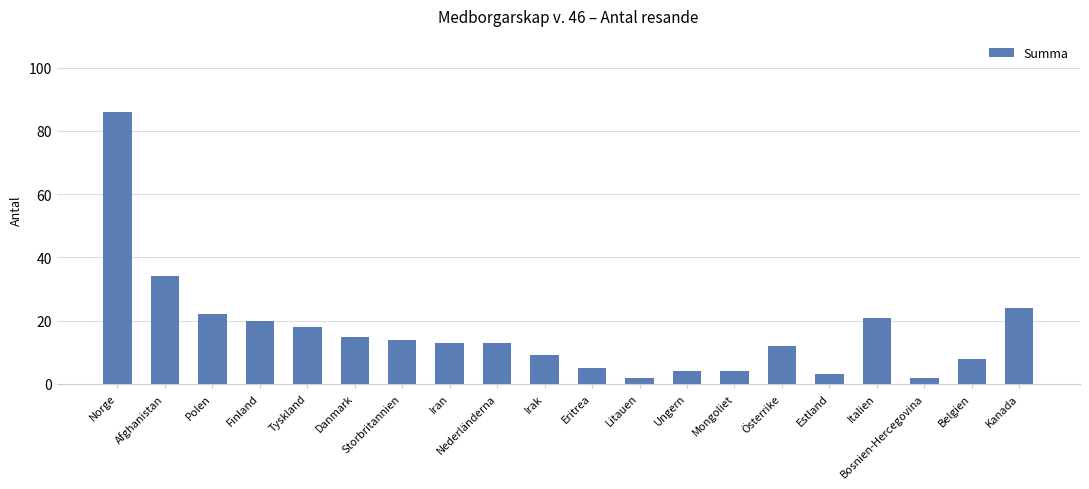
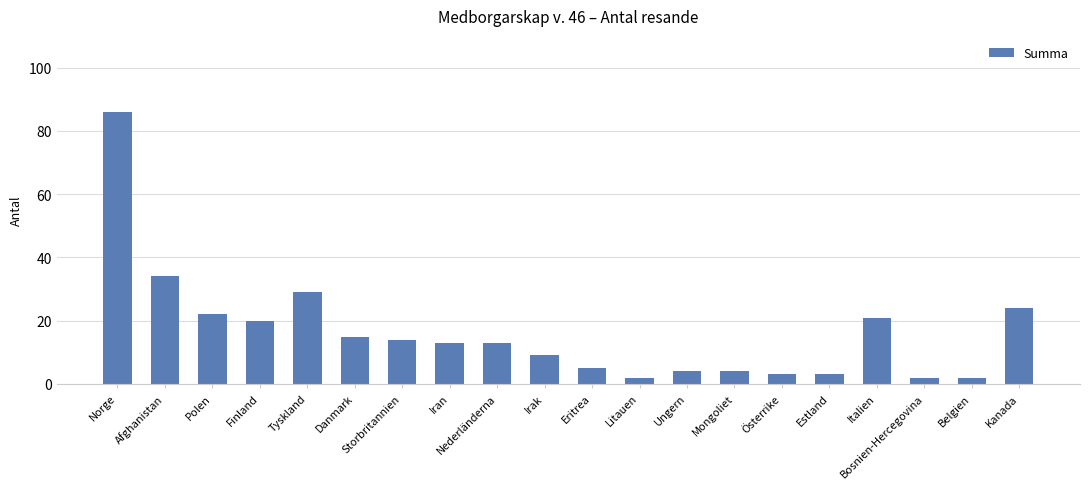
Tyskland: 18 -> 29
Österrike: 12 -> 3
Belgien: 8 -> 2
